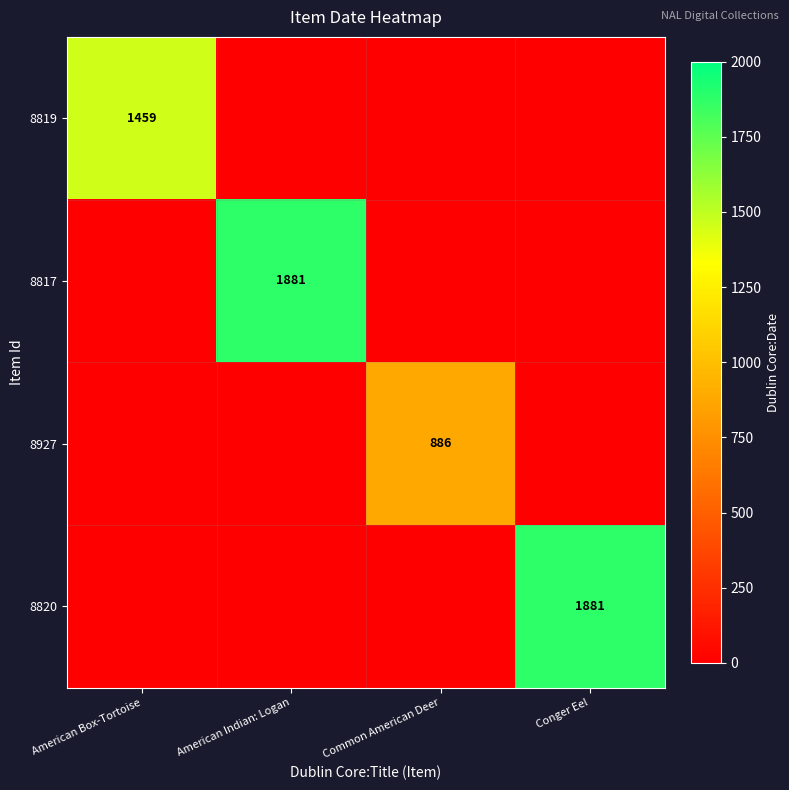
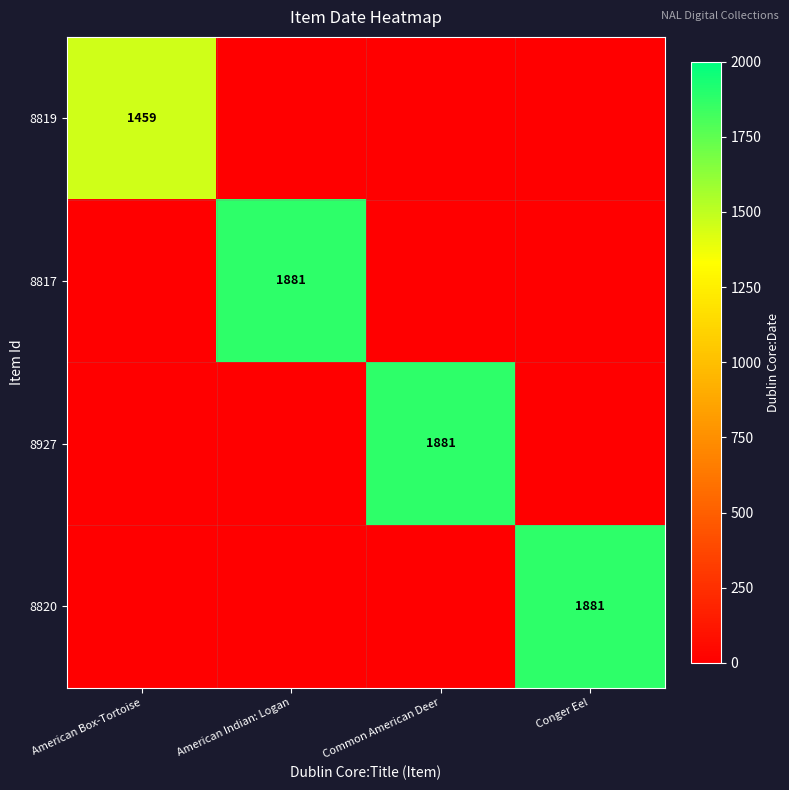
8927, Common American Deer: 886 -> 1881
